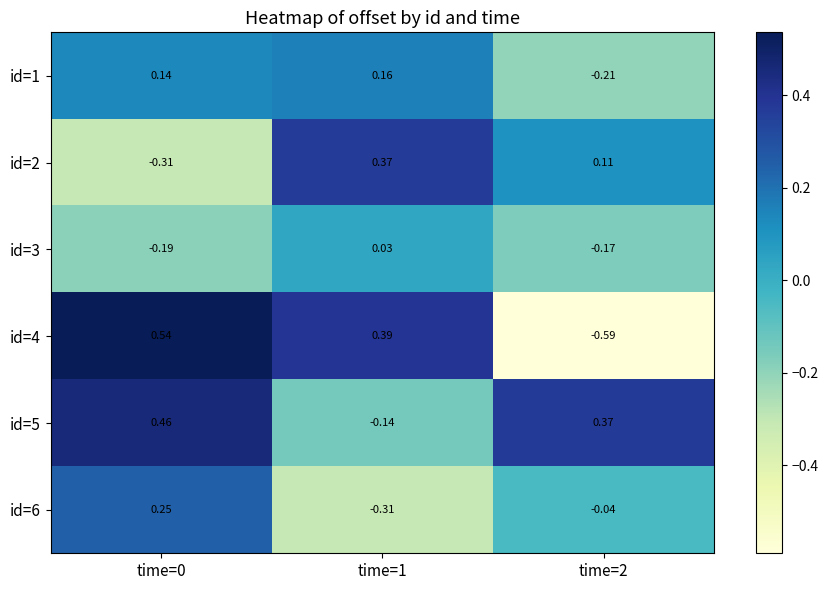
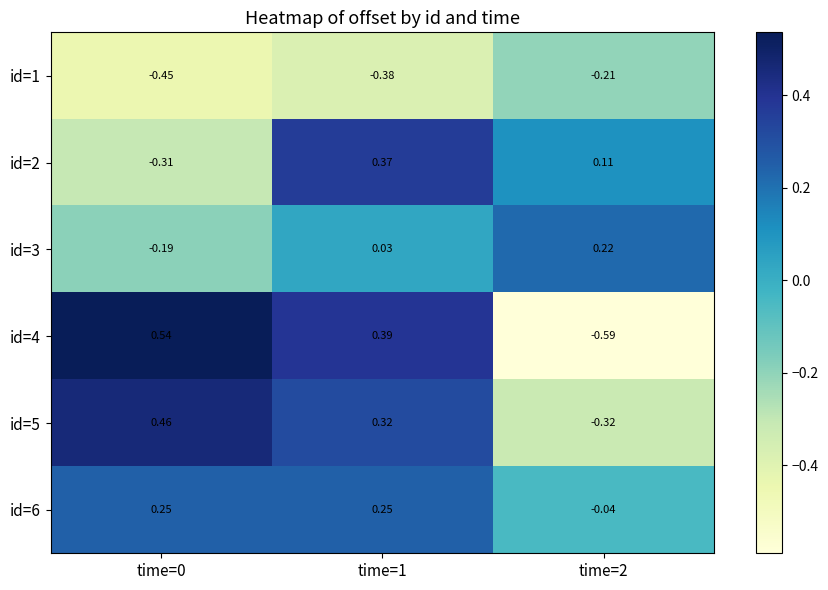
id=1, time=0: 0.14 -> -0.45
id=1, time=1: 0.16 -> -0.38
id=3, time=2: -0.17 -> 0.22
id=5, time=1: -0.14 -> 0.32
id=5, time=2: 0.37 -> -0.32
id=6, time=1: -0.31 -> 0.25
